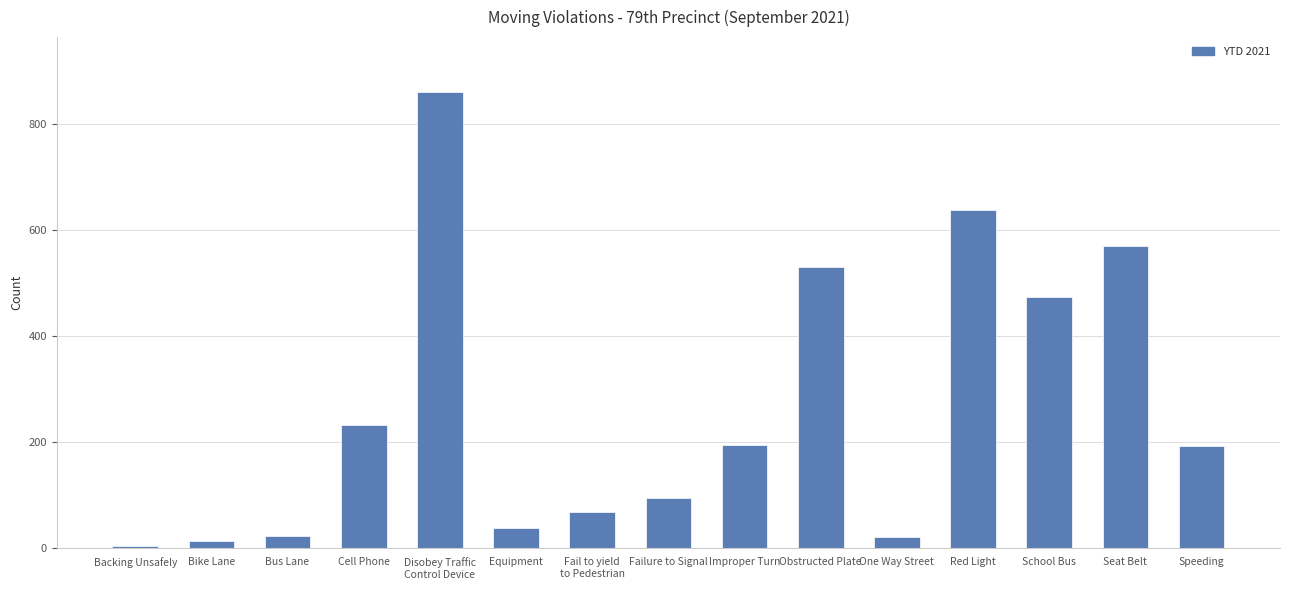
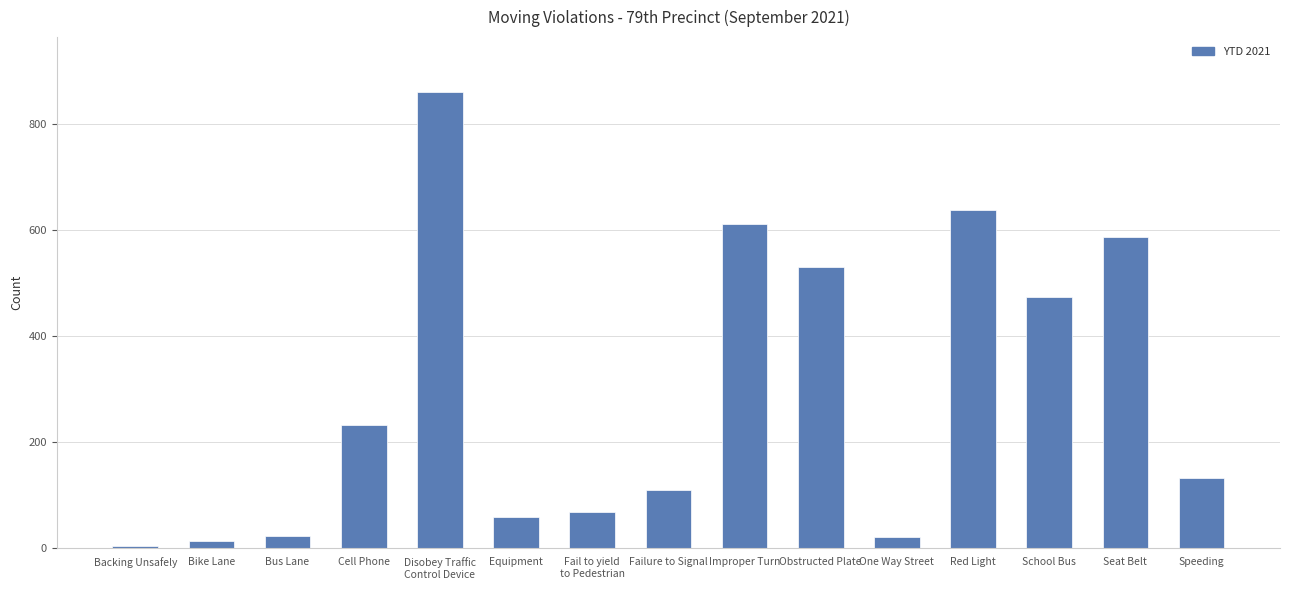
Equipment: 40 -> 60
Failure to Signal: 90 -> 110
Improper Turn: 200 -> 610
Seat Belt: 570 -> 590
Speeding: 190 -> 130
